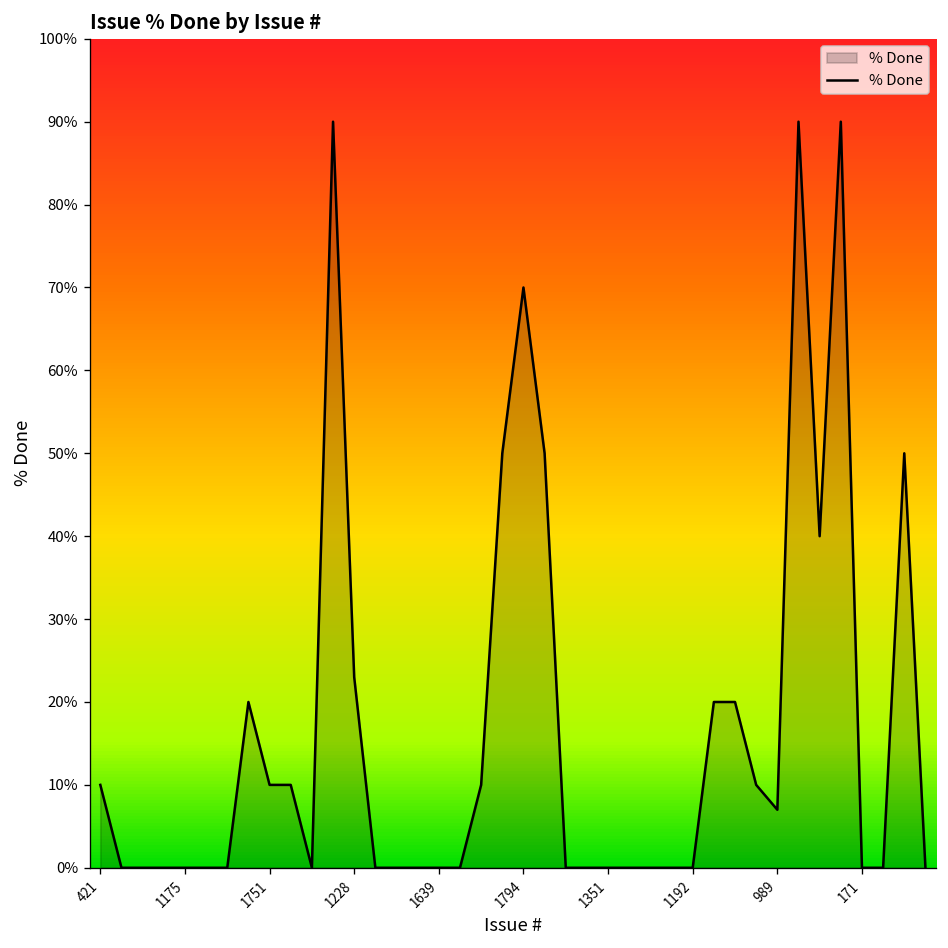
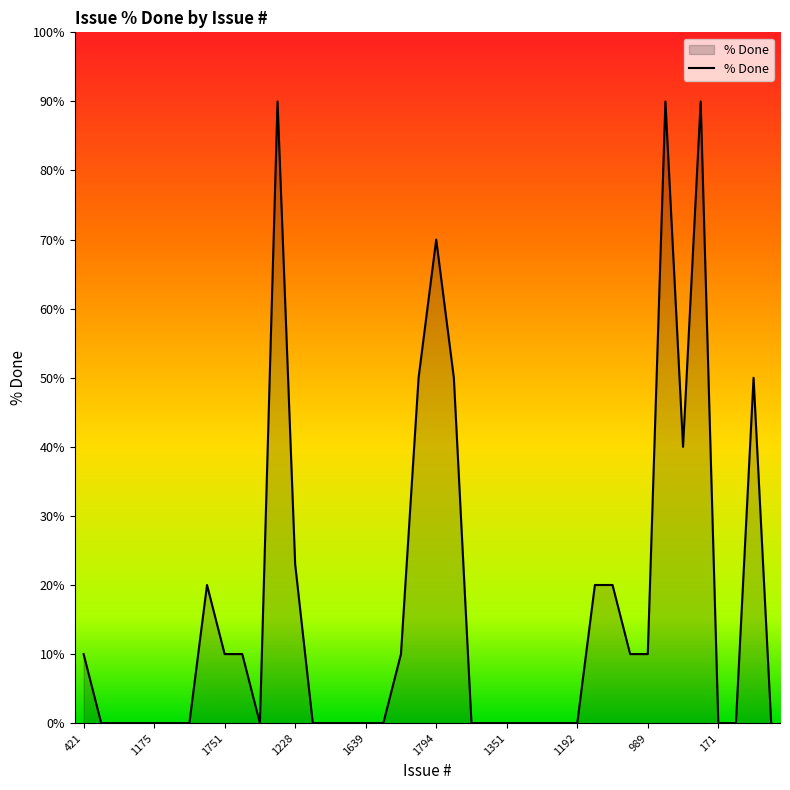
989: 7% -> 10%
